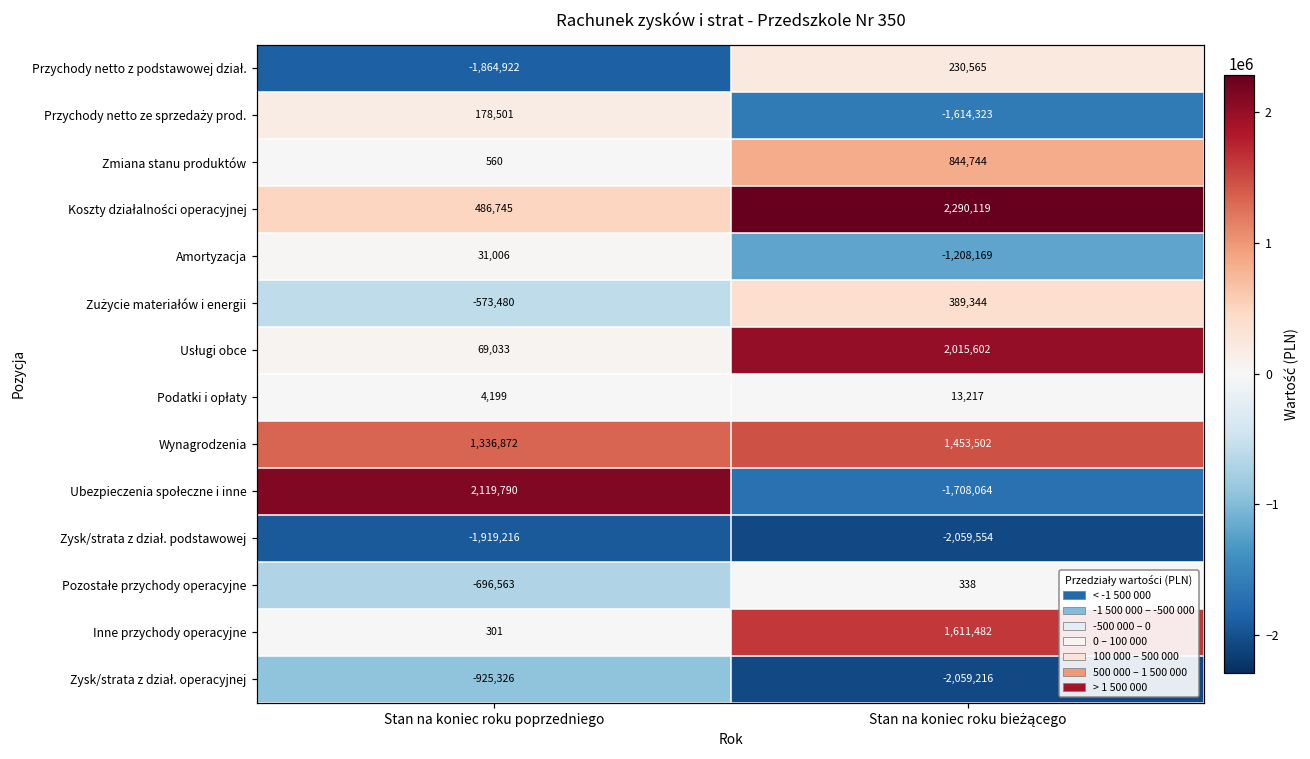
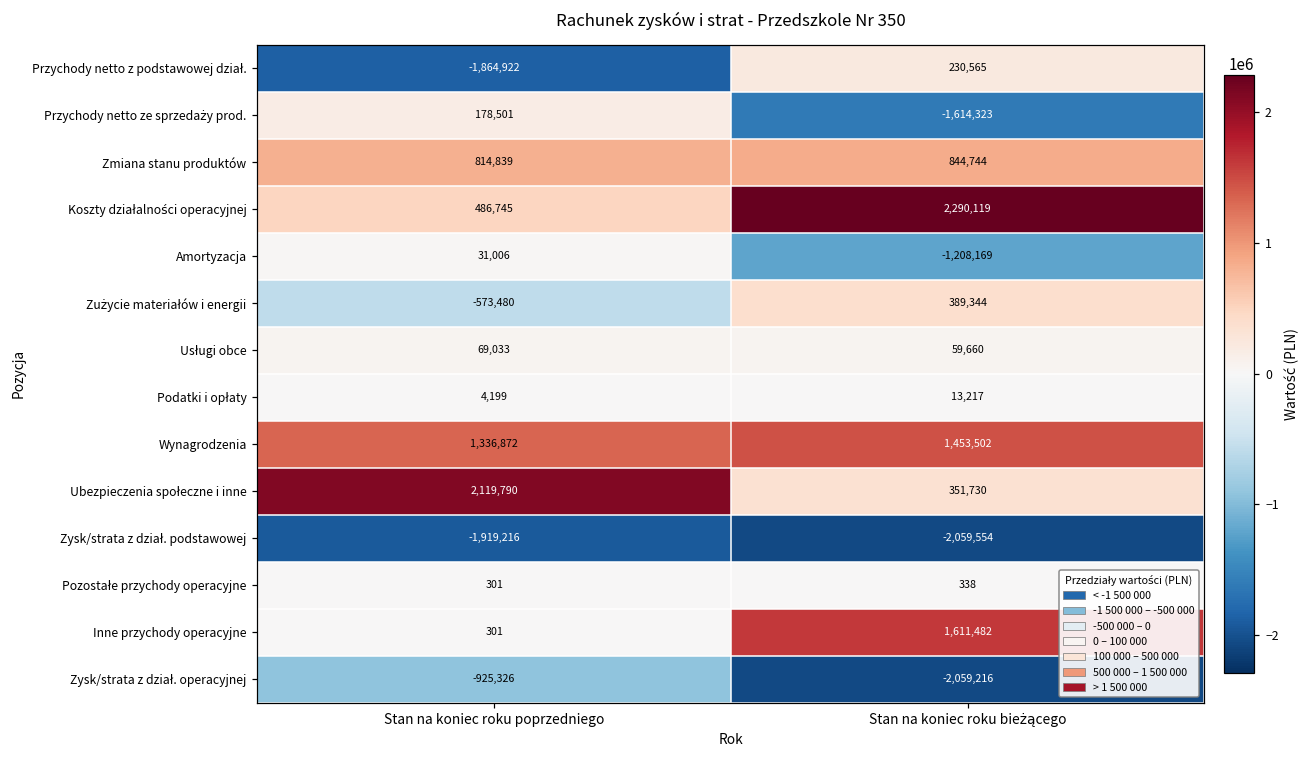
Zmiana stanu produktów, Stan na koniec roku poprzedniego: 560 -> 814,839
Usługi obce, Stan na koniec roku bieżącego: 2,015,602 -> 59,660
Ubezpieczenia społeczne i inne, Stan na koniec roku bieżącego: -1,708,064 -> 351,730
Pozostałe przychody operacyjne, Stan na koniec roku poprzedniego: -696,563 -> 301
